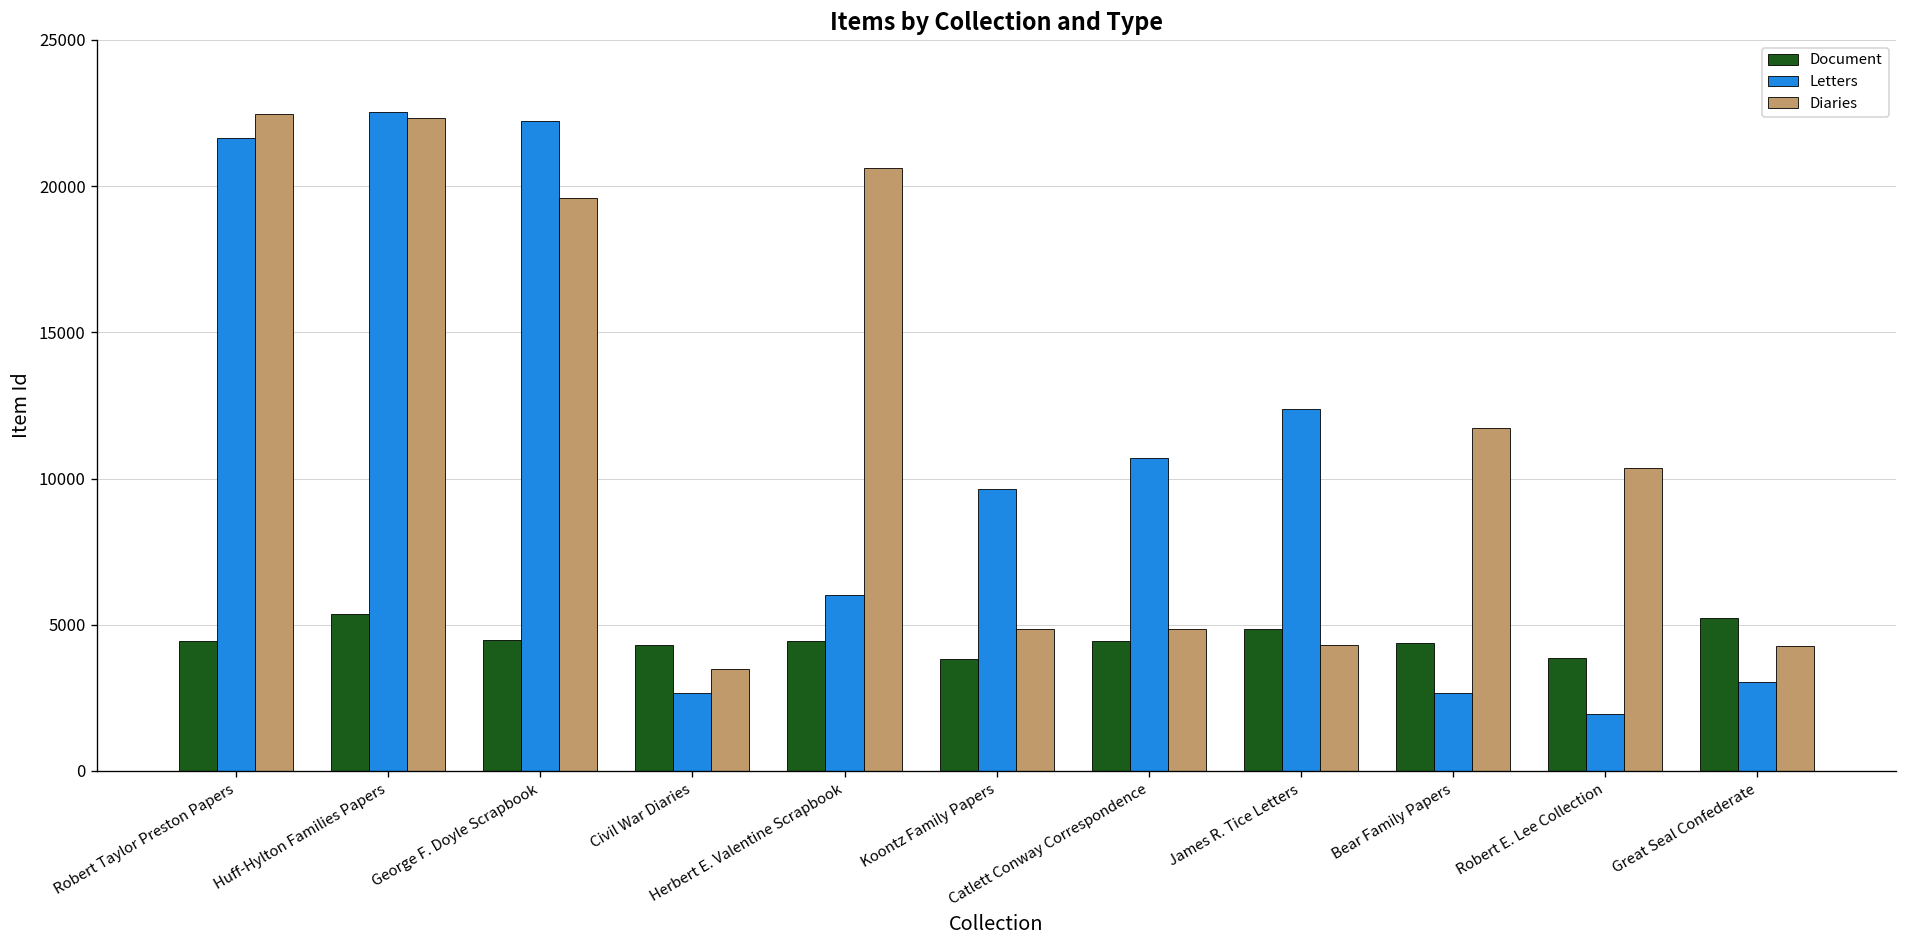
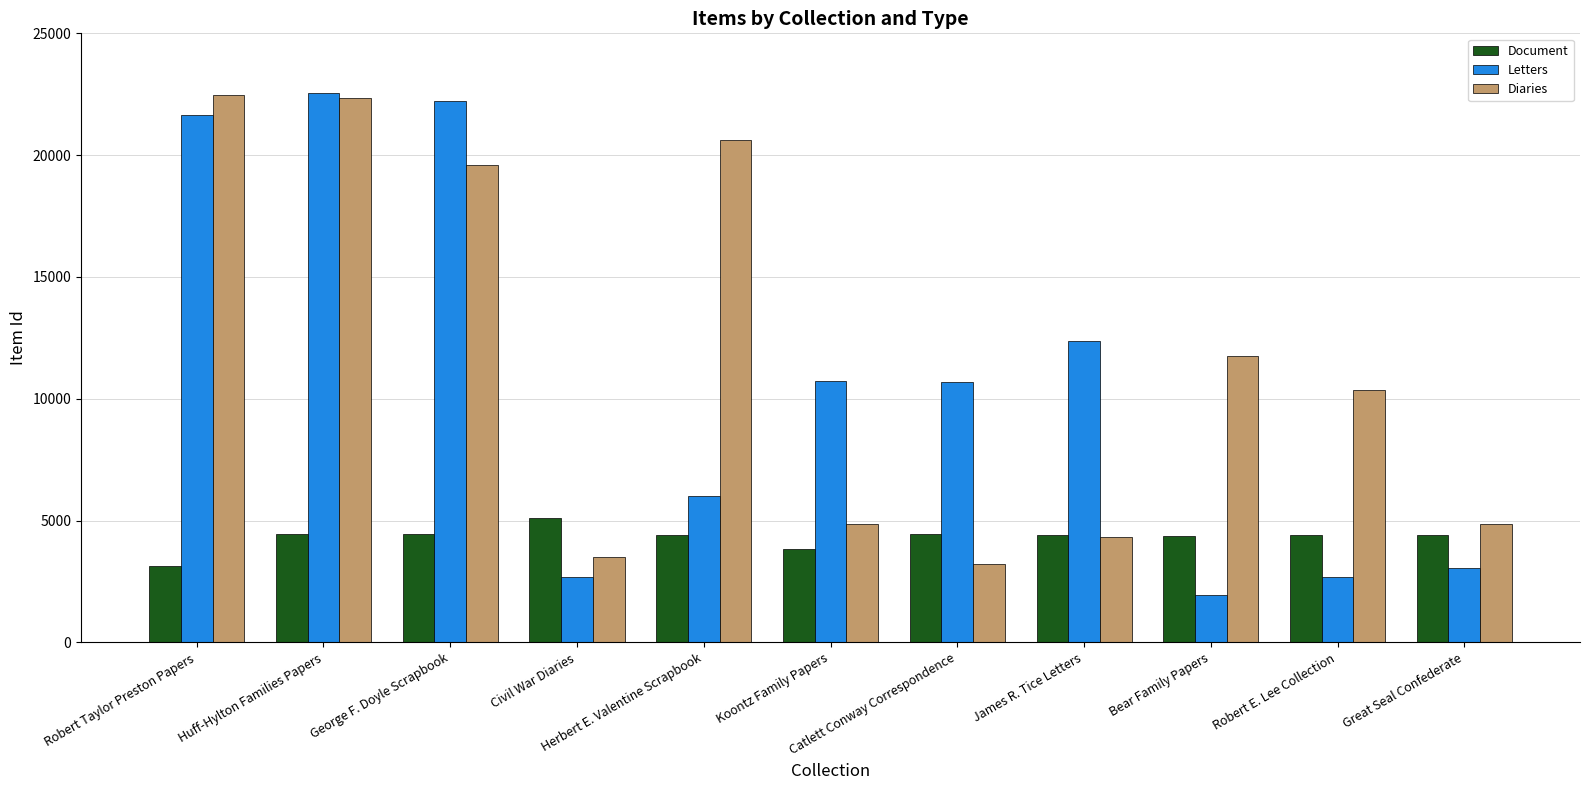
Document, Robert Taylor Preston Papers: 4400 -> 3100
Document, Huff-Hylton Families Papers: 5400 -> 4400
Document, Civil War Diaries: 4300 -> 5100
Letters, Koontz Family Papers: 9600 -> 10700
Diaries, Catlett Conway Correspondence: 4900 -> 3200
Document, James R. Tice Letters: 4900 -> 4400
Letters, Bear Family Papers: 2700 -> 1900
Document, Robert E. Lee Collection: 3900 -> 4400
Letters, Robert E. Lee Collection: 2000 -> 2700
Document, Great Seal Confederate: 5200 -> 4400
Diaries, Great Seal Confederate: 4300 -> 4900
